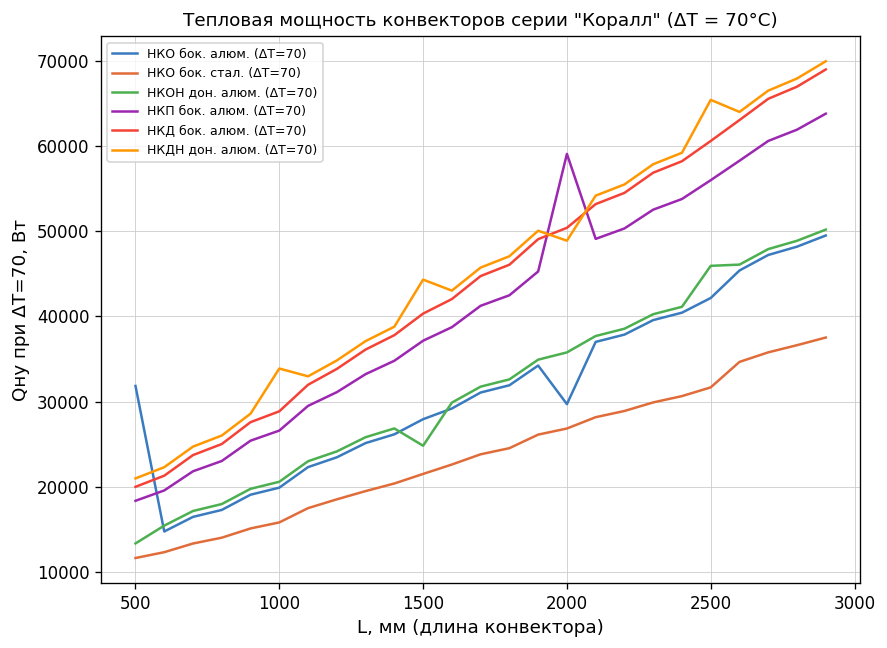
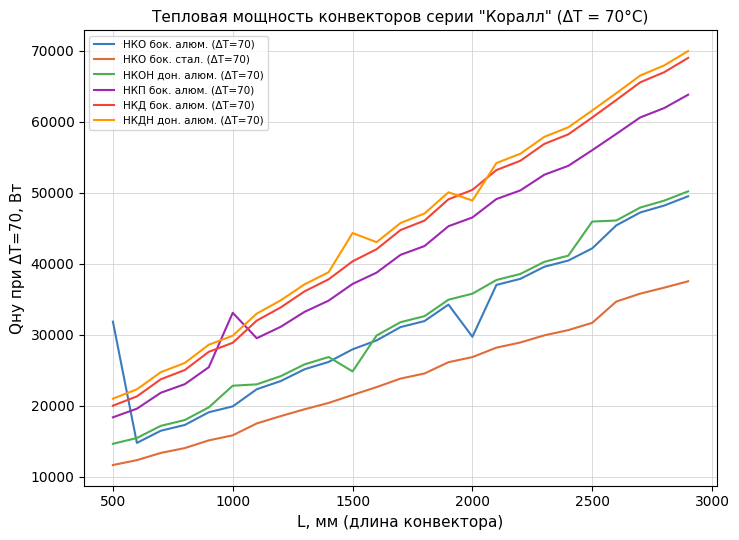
НКОН дон. алюм. (ΔT=70), 500: 13000 -> 15000
НКОН дон. алюм. (ΔT=70), 1000: 21000 -> 23000
НКП бок. алюм. (ΔT=70), 1000: 27000 -> 33000
НКДН дон. алюм. (ΔT=70), 1000: 34000 -> 30000
НКП бок. алюм. (ΔT=70), 2000: 59000 -> 47000
НКДН дон. алюм. (ΔT=70), 2500: 65000 -> 62000
